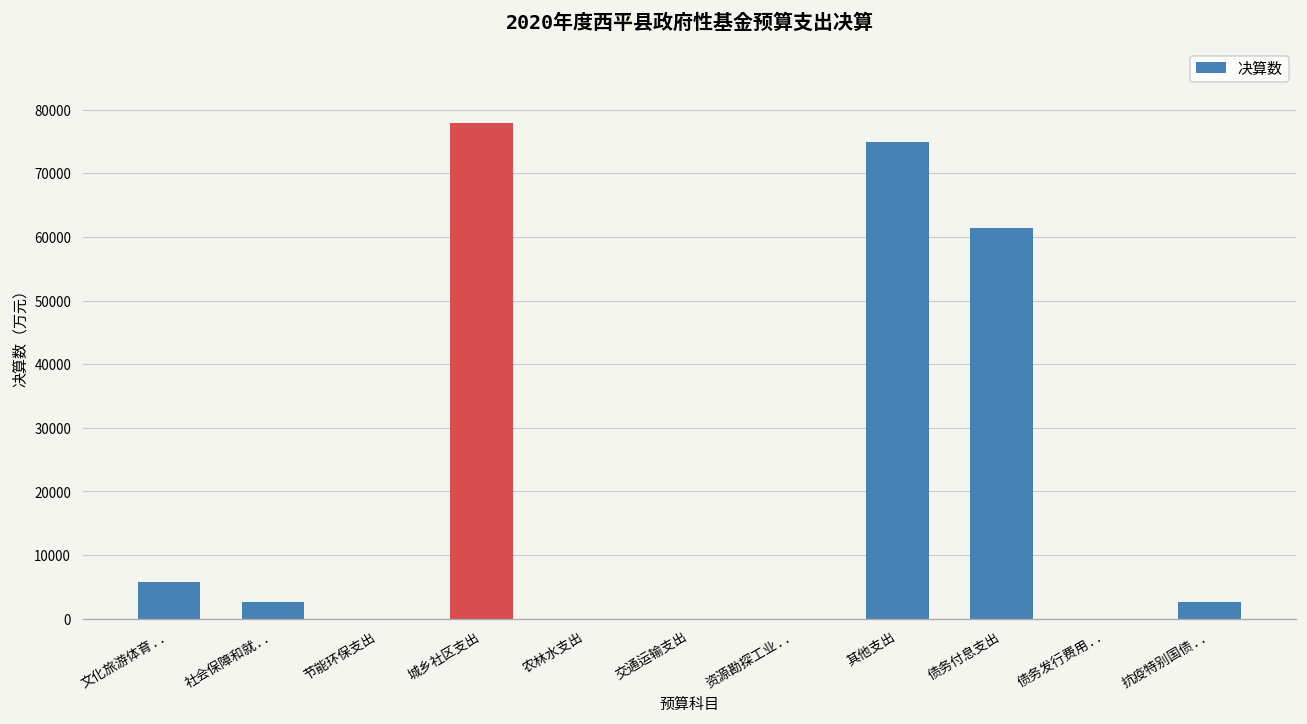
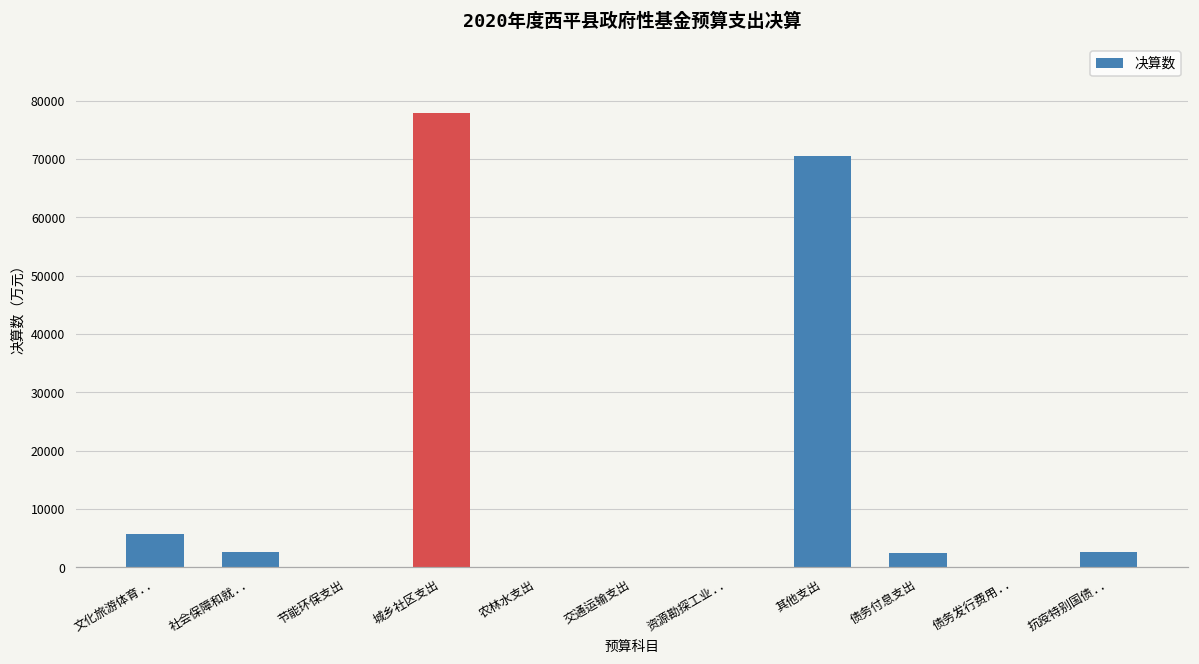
其他支出: 75000 -> 71000
债务付息支出: 61000 -> 2000
